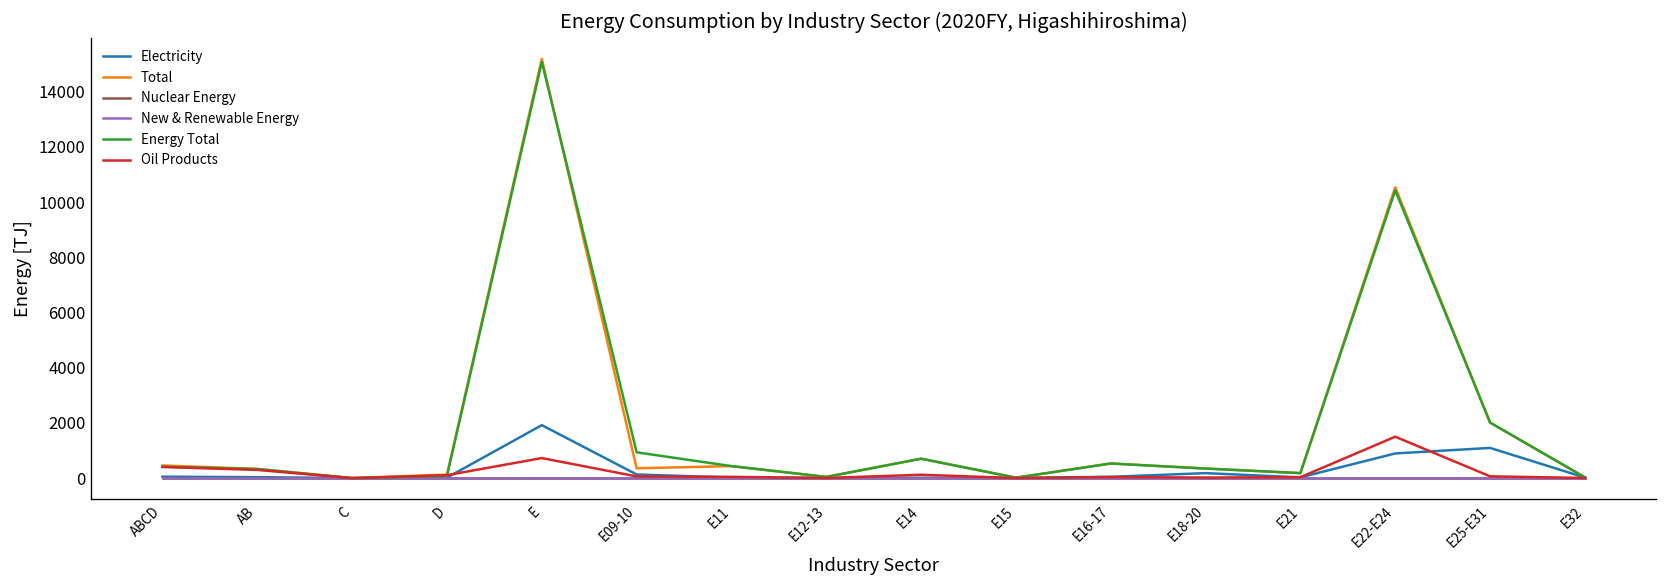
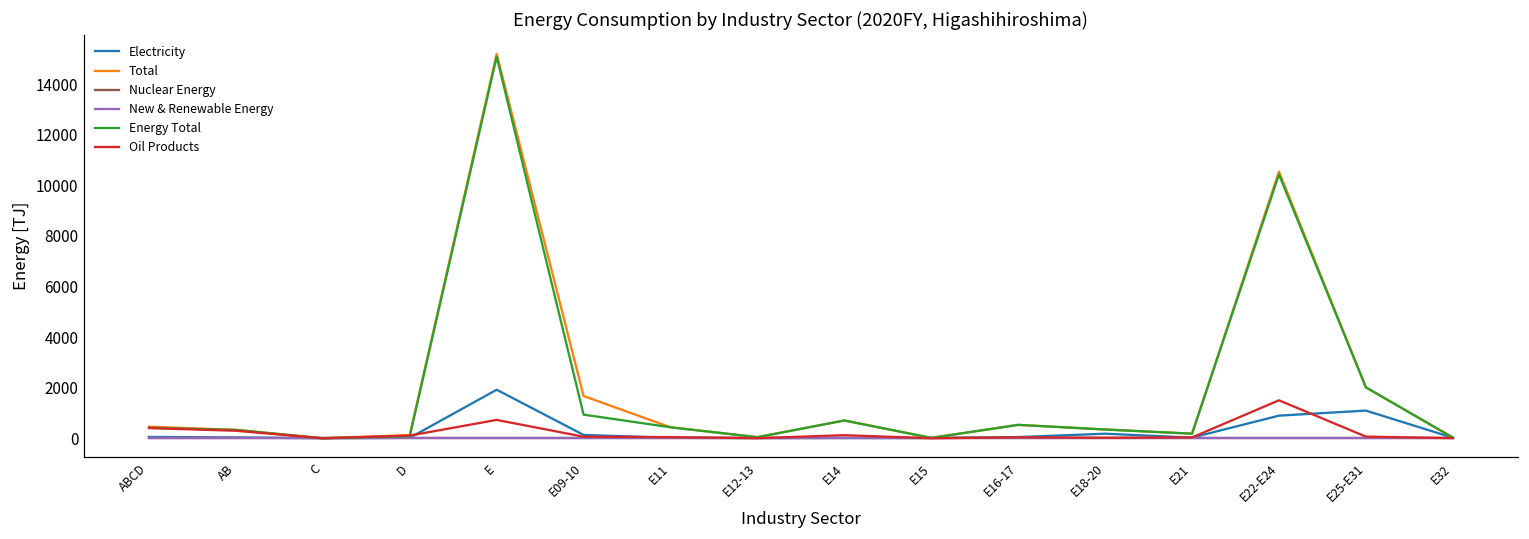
Total, E09-10: 400 -> 1700
